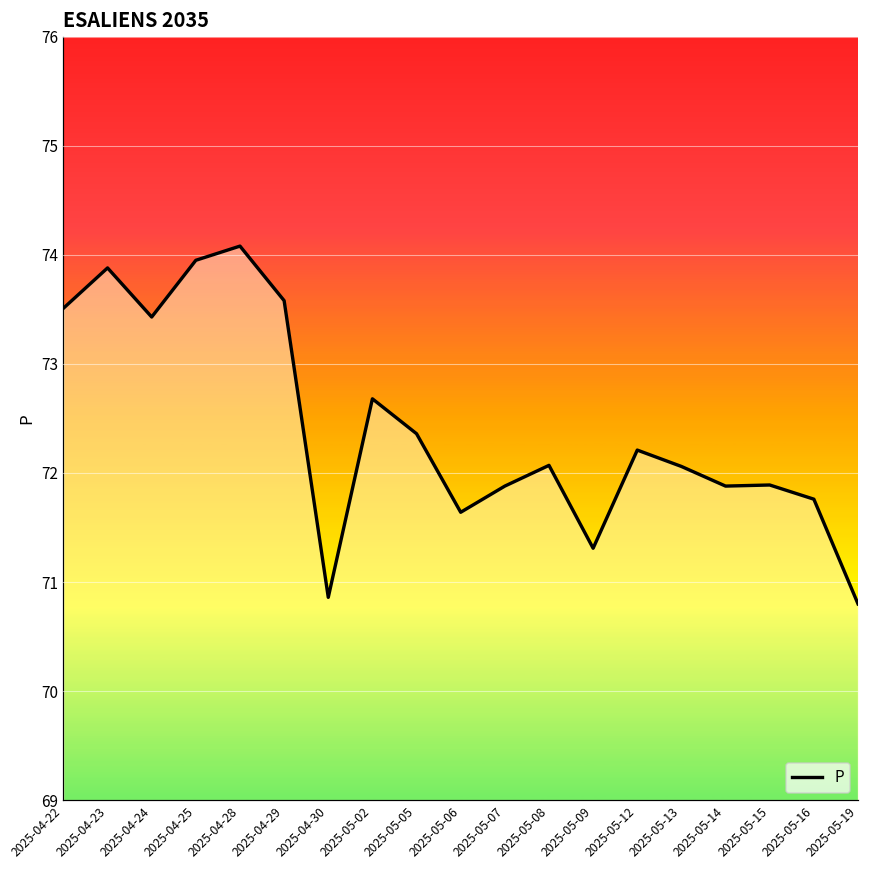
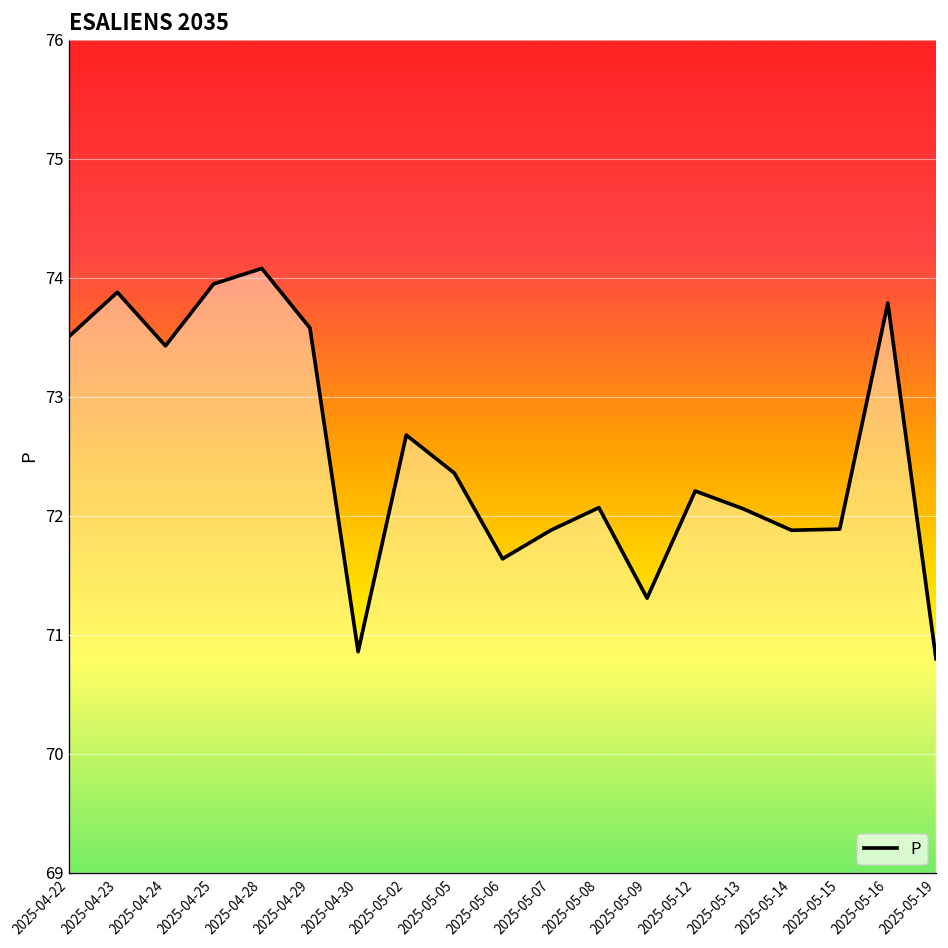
2025-05-16: 71.8 -> 73.8
